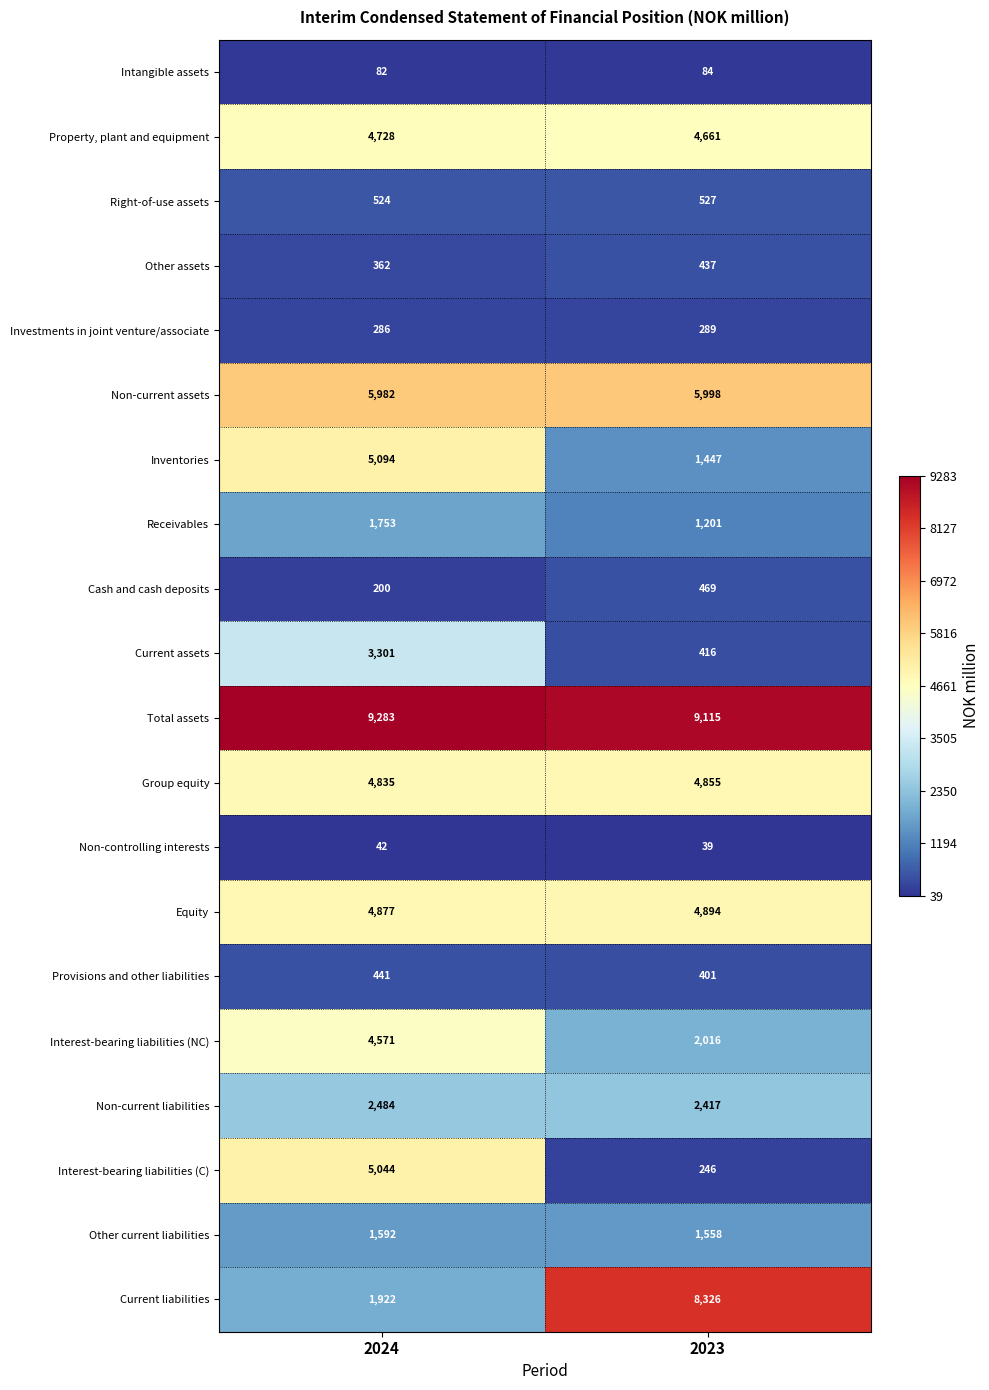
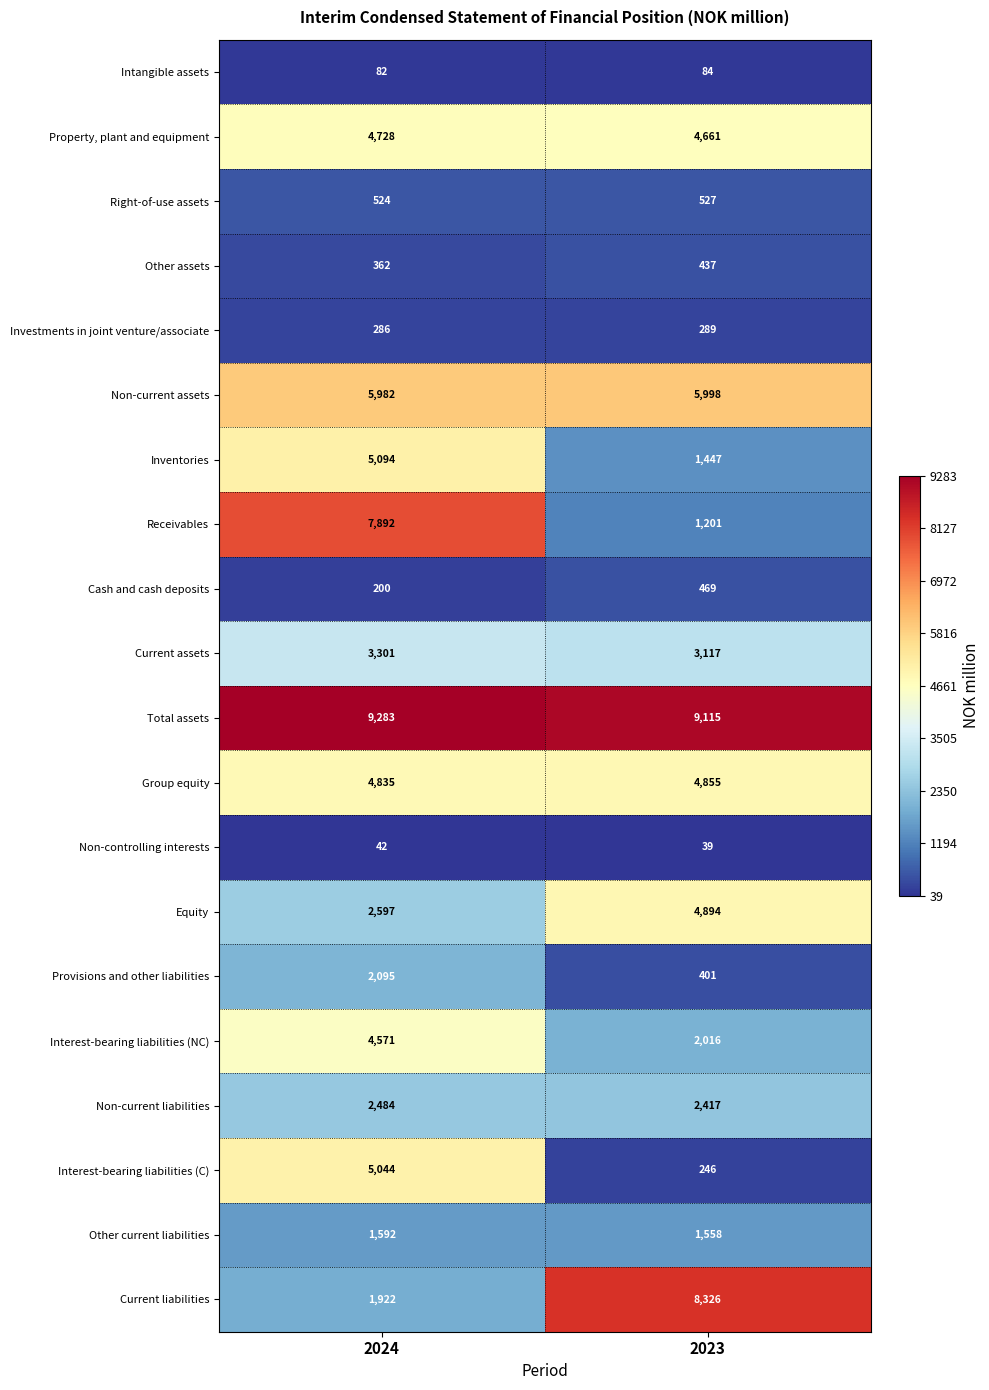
Receivables, 2024: 1,753 -> 7,892
Current assets, 2023: 416 -> 3,117
Equity, 2024: 4,877 -> 2,597
Provisions and other liabilities, 2024: 441 -> 2,095
